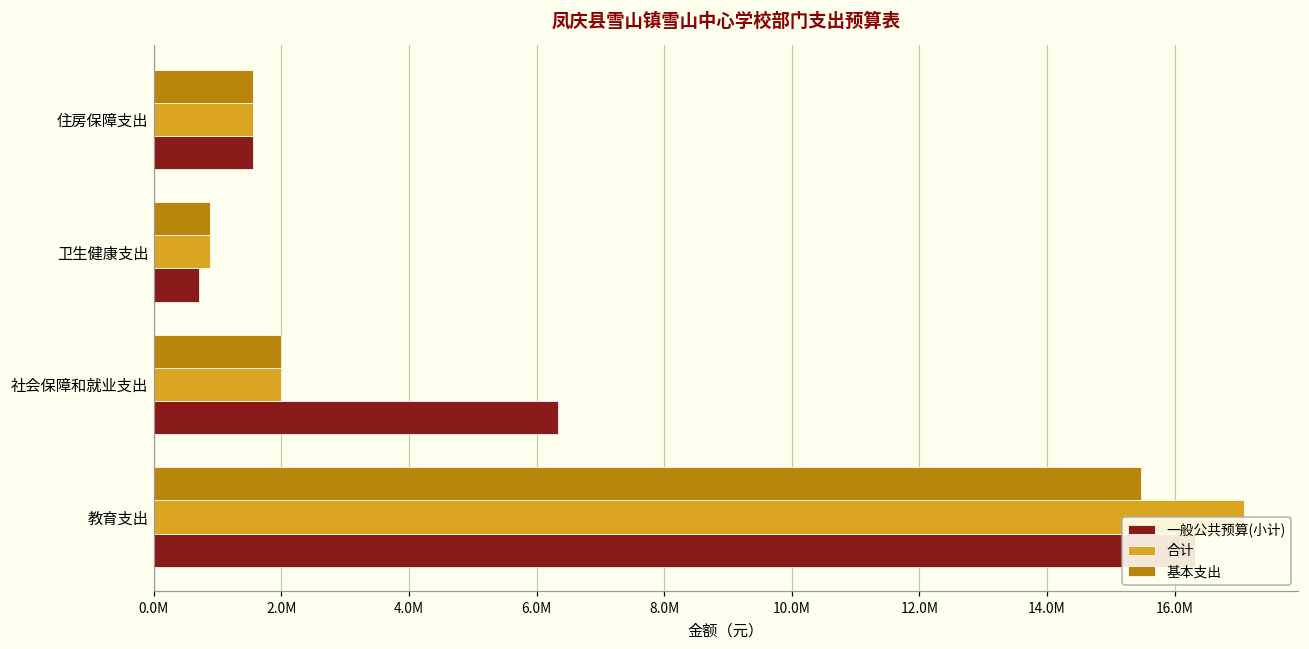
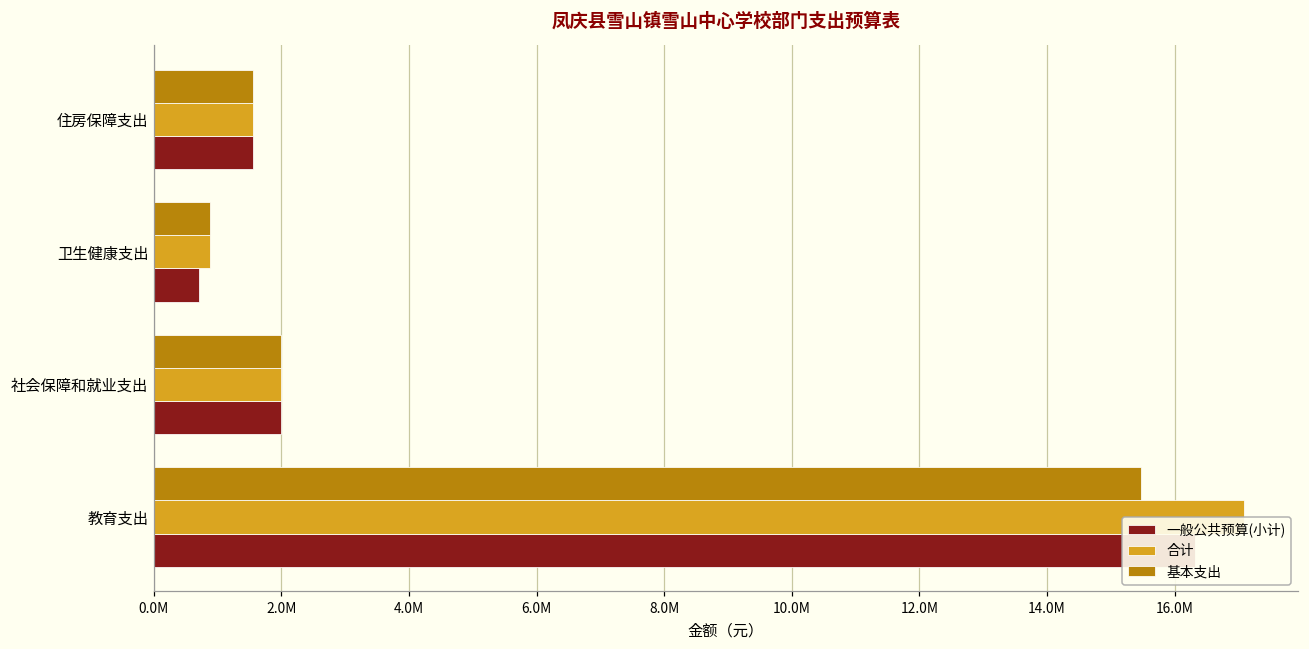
一般公共预算(小计), 社会保障和就业支出: 6300000 -> 2000000
